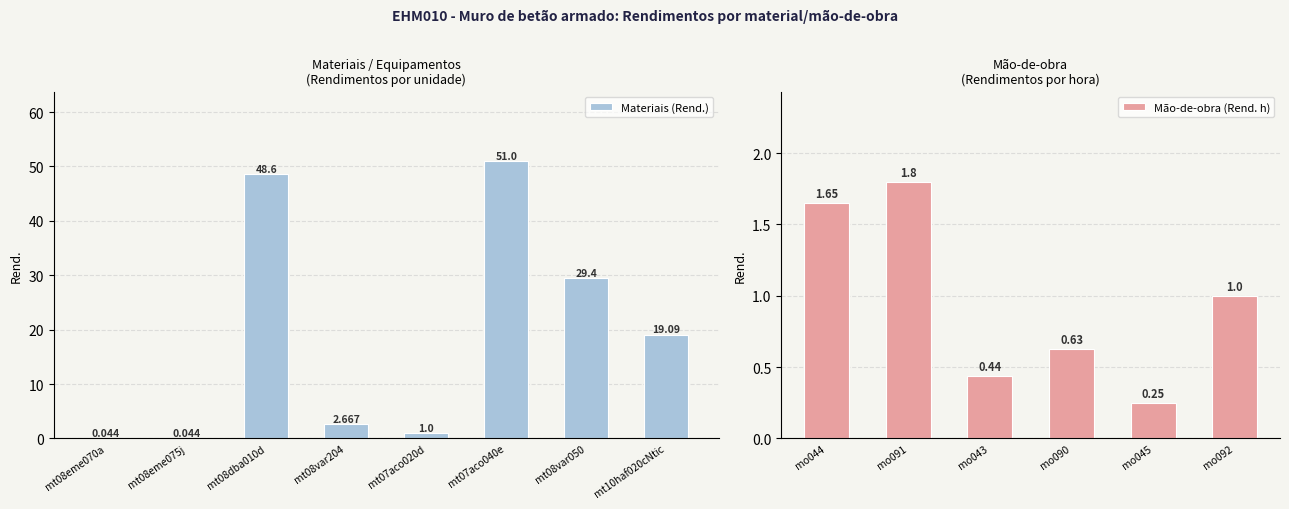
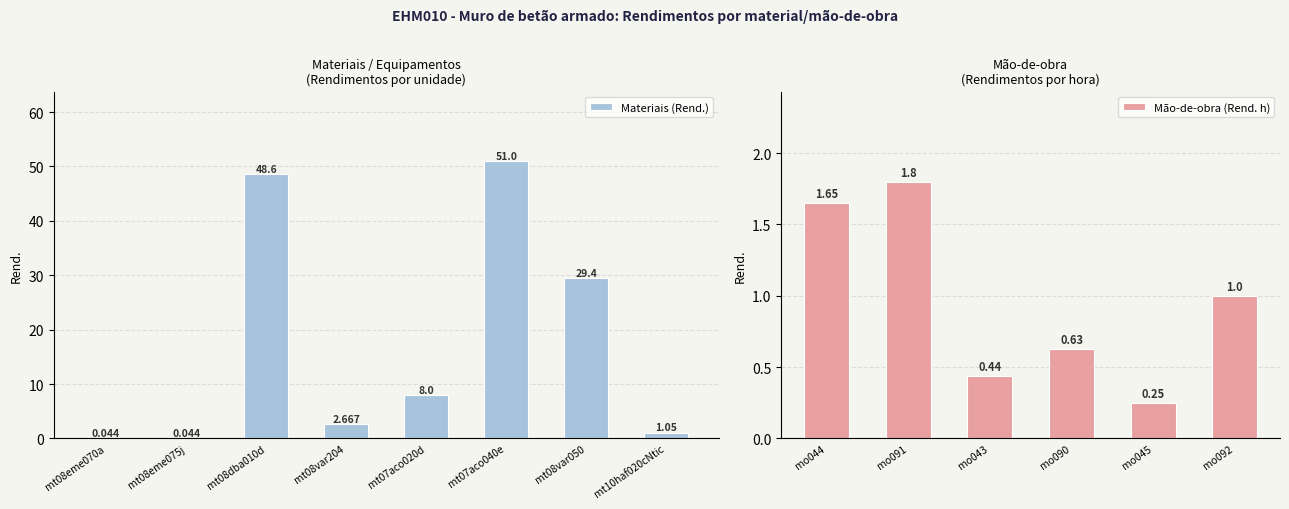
Materiais / Equipamentos (Rendimentos por unidade), mt07aco020d: 1.0 -> 8.0
Materiais / Equipamentos (Rendimentos por unidade), mt10haf020cNtic: 19.09 -> 1.05
